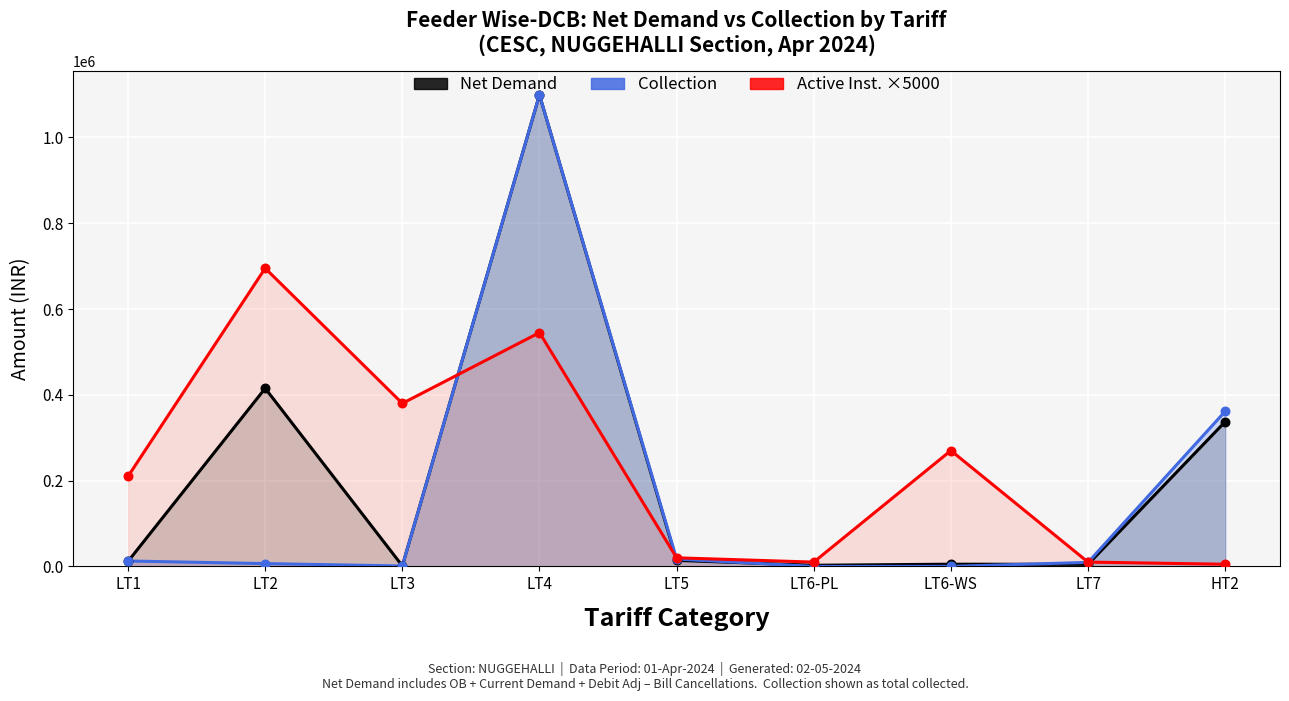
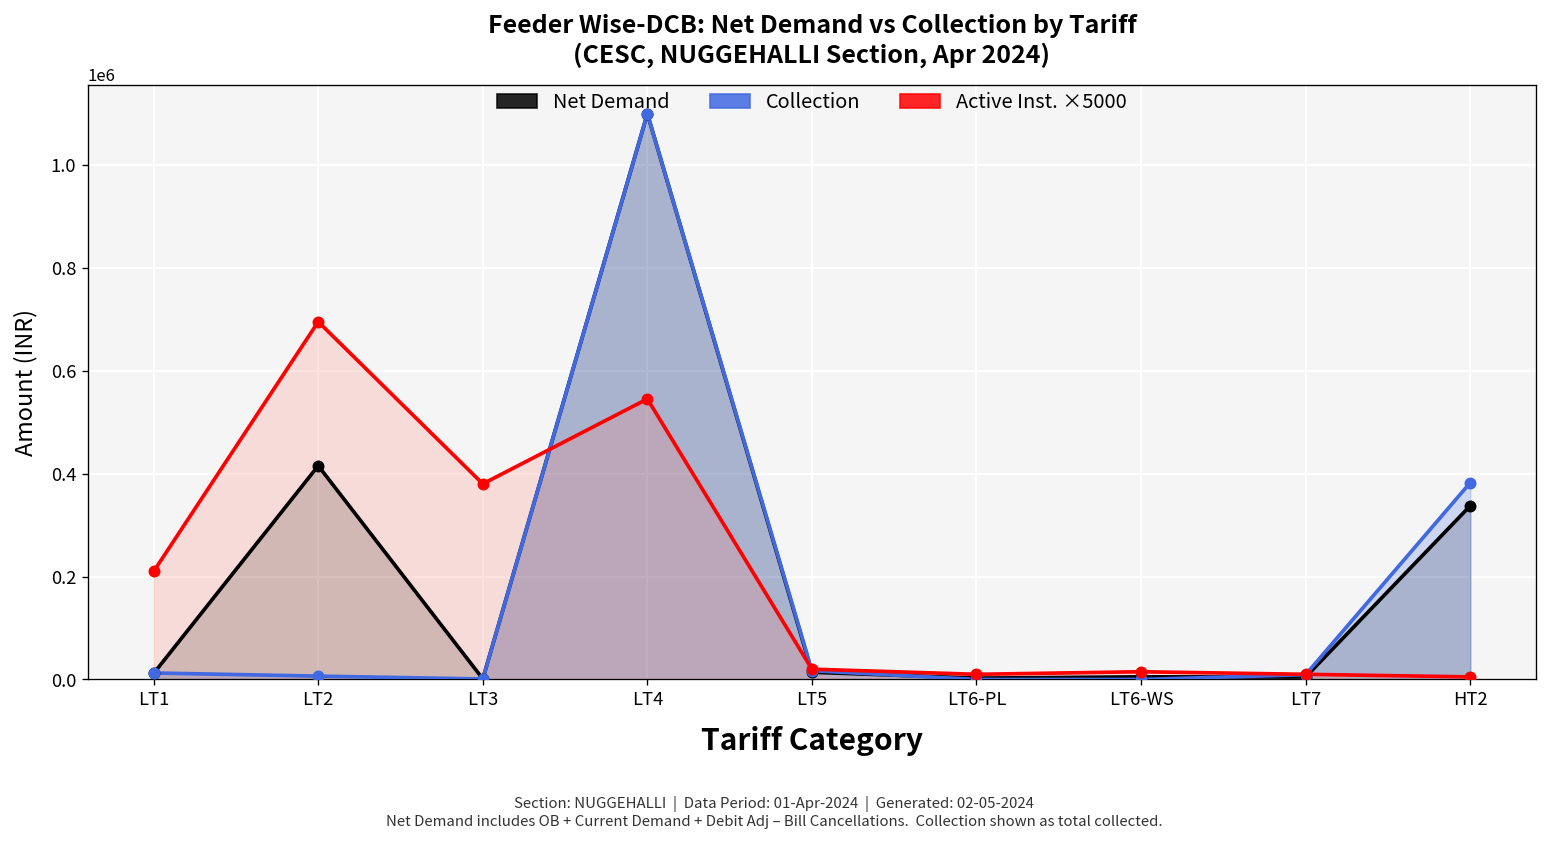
Active Inst. ×5000, LT6-WS: 270000 -> 20000
Collection, HT2: 360000 -> 380000
